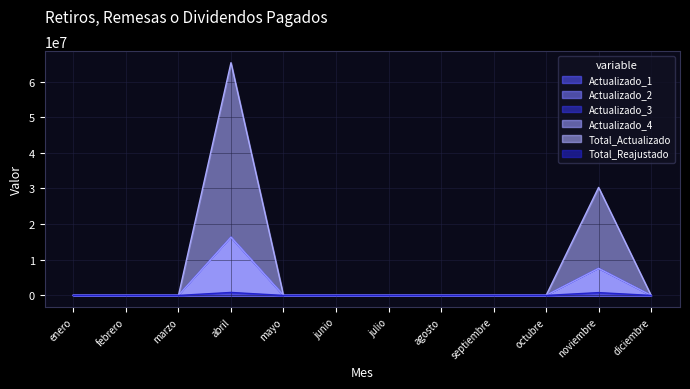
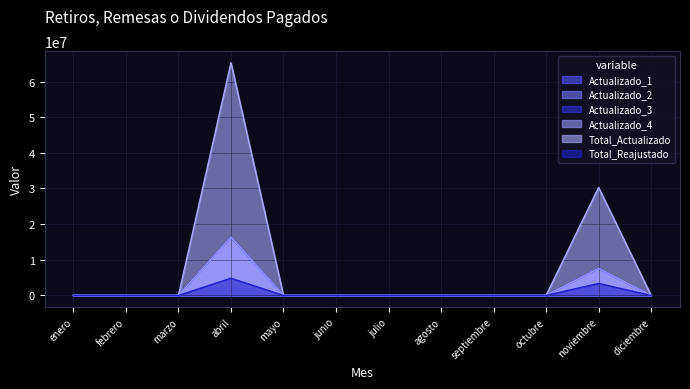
Total_Reajustado, abril: 1000000 -> 5000000
Total_Reajustado, noviembre: 1000000 -> 3000000
